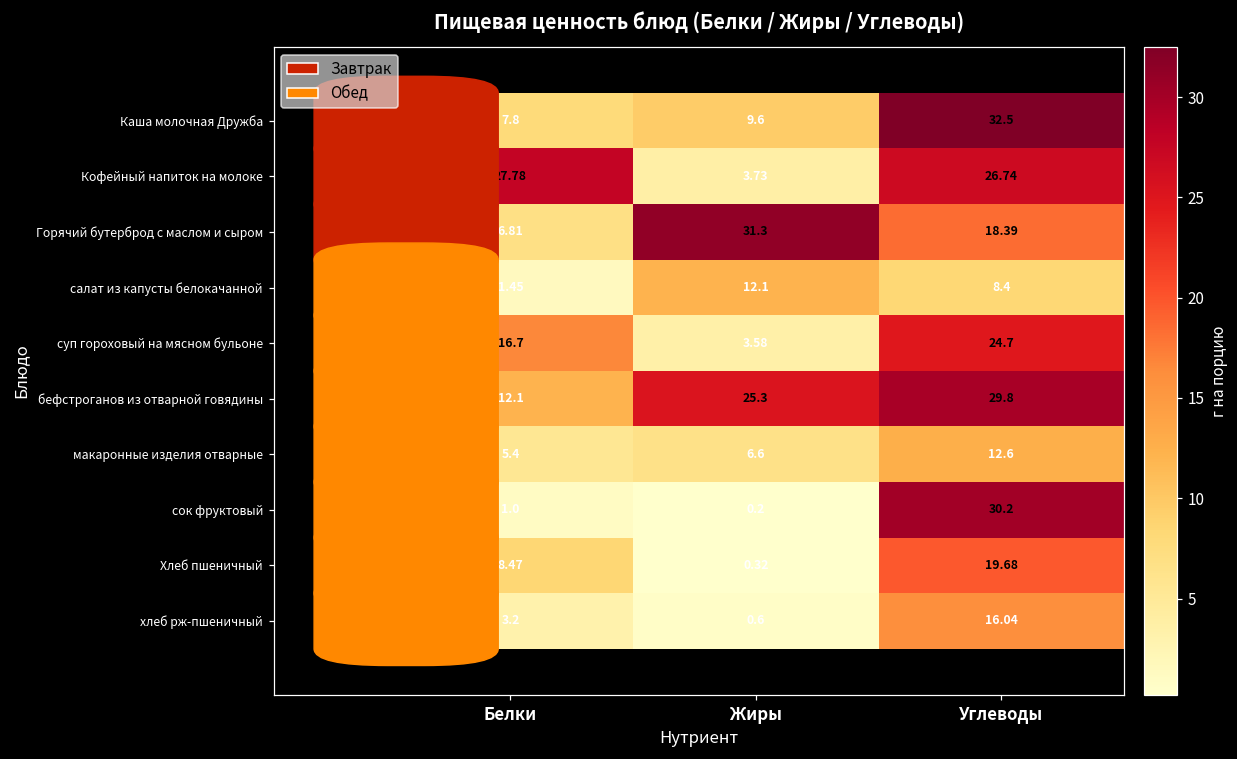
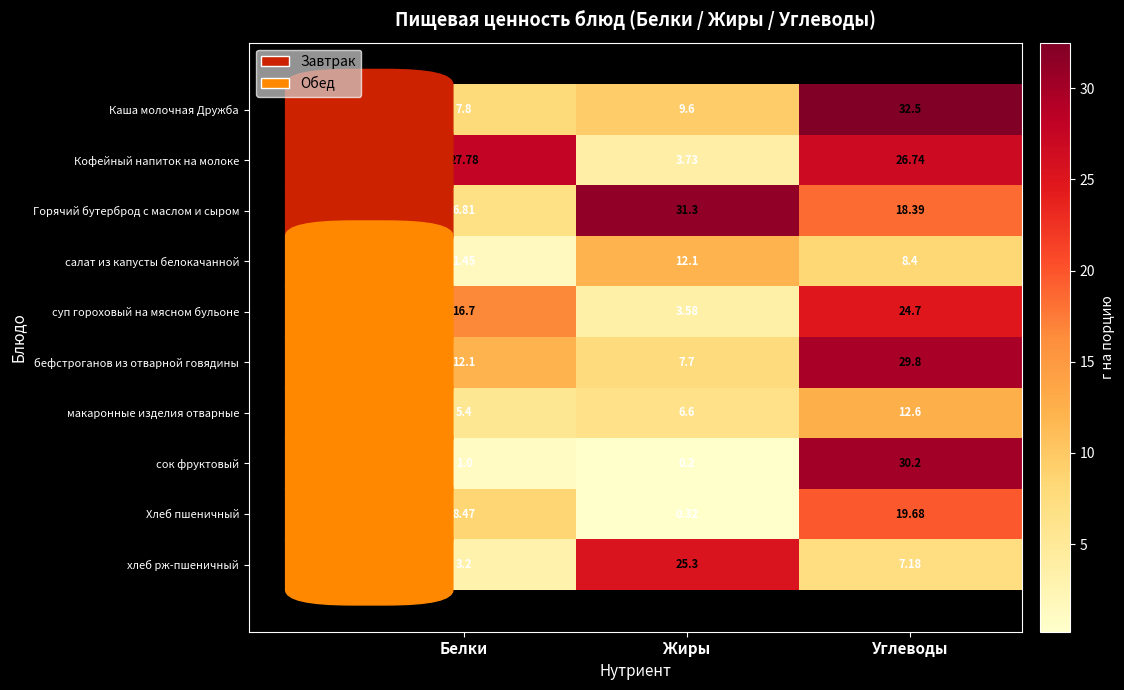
бефстроганов из отварной говядины, Жиры: 25.3 -> 7.7
хлеб рж-пшеничный, Жиры: 0.6 -> 25.3
хлеб рж-пшеничный, Углеводы: 16.04 -> 7.18
